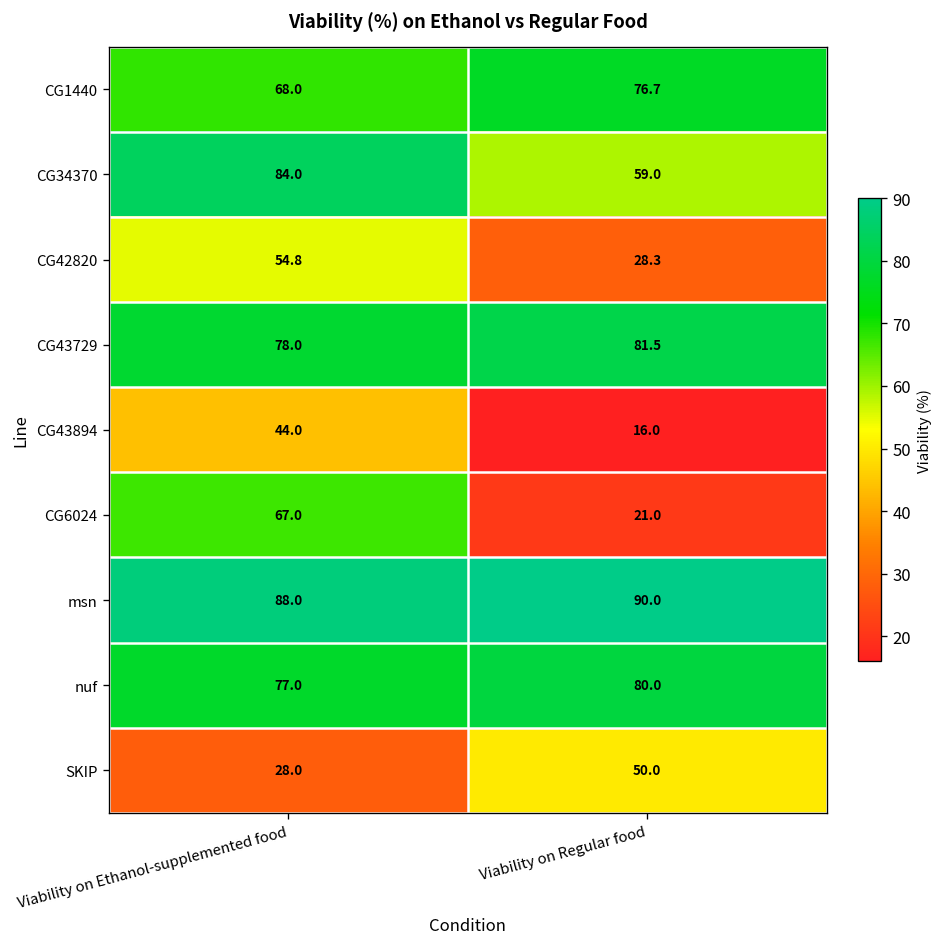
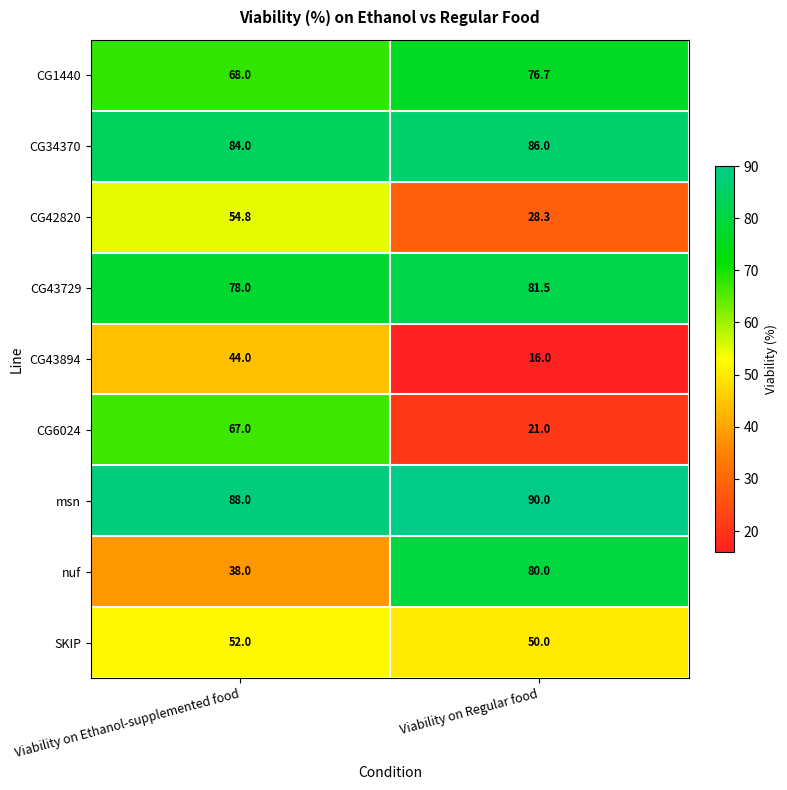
CG34370, Viability on Regular food: 59.0 -> 86.0
nuf, Viability on Ethanol-supplemented food: 77.0 -> 38.0
SKIP, Viability on Ethanol-supplemented food: 28.0 -> 52.0
